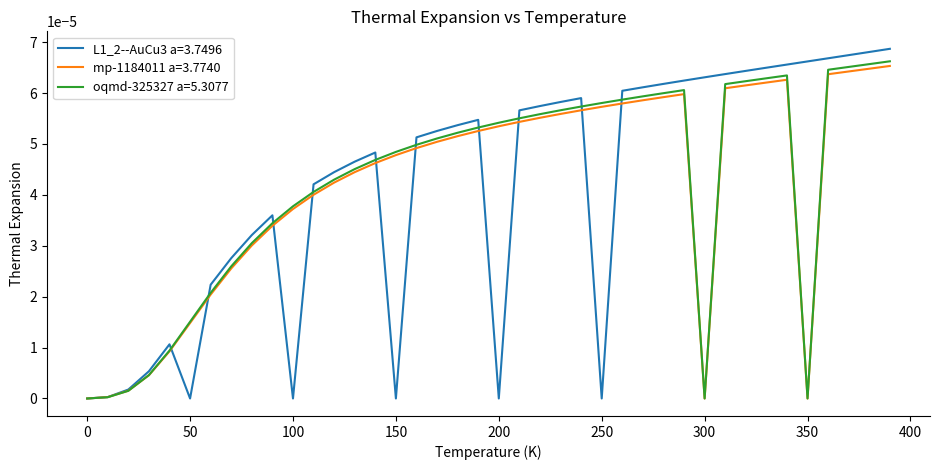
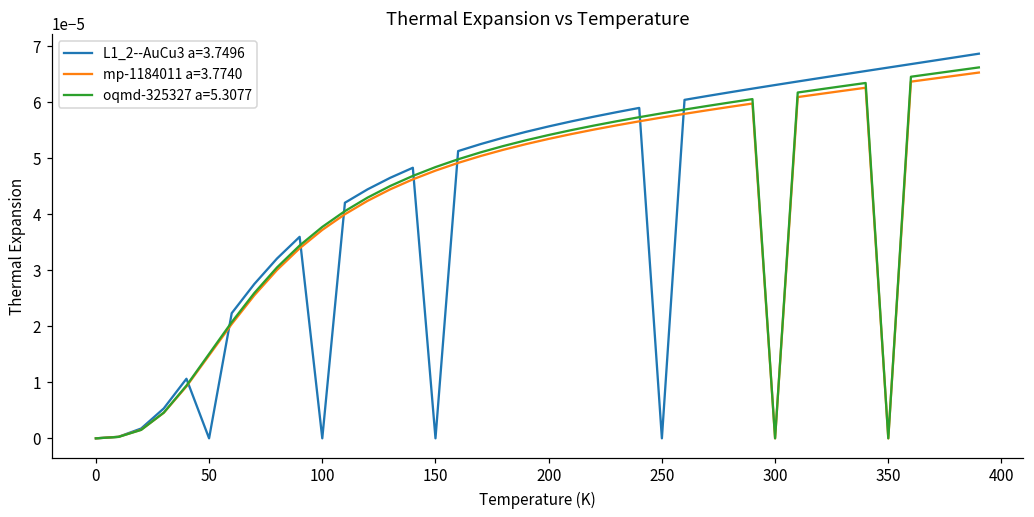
L1_2--AuCu3 a=3.7496, 200: 0.0000 -> 0.0001
